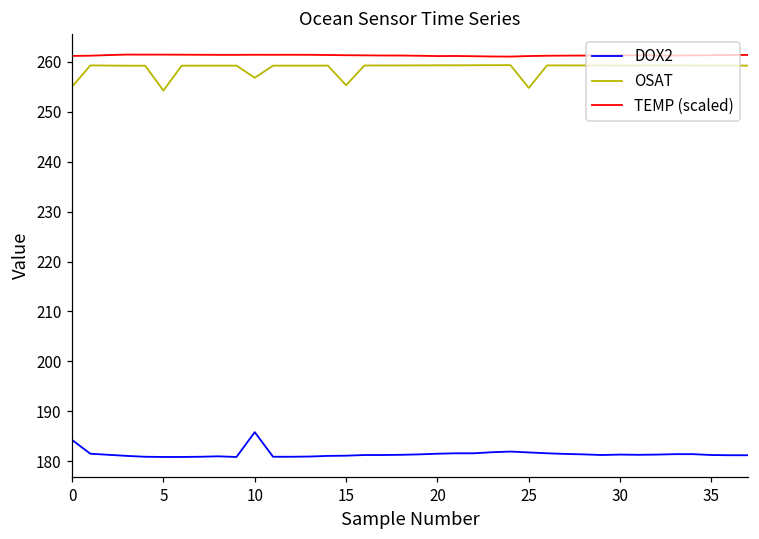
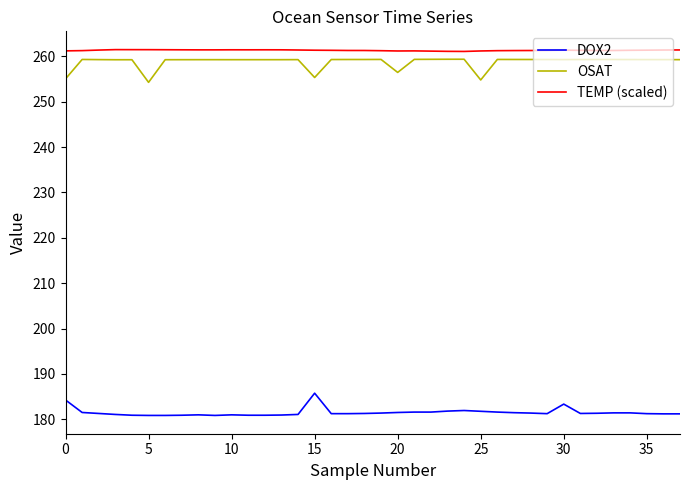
DOX2, 10: 186 -> 181
OSAT, 10: 257 -> 259
DOX2, 15: 181 -> 186
OSAT, 20: 259 -> 256
DOX2, 30: 181 -> 183
